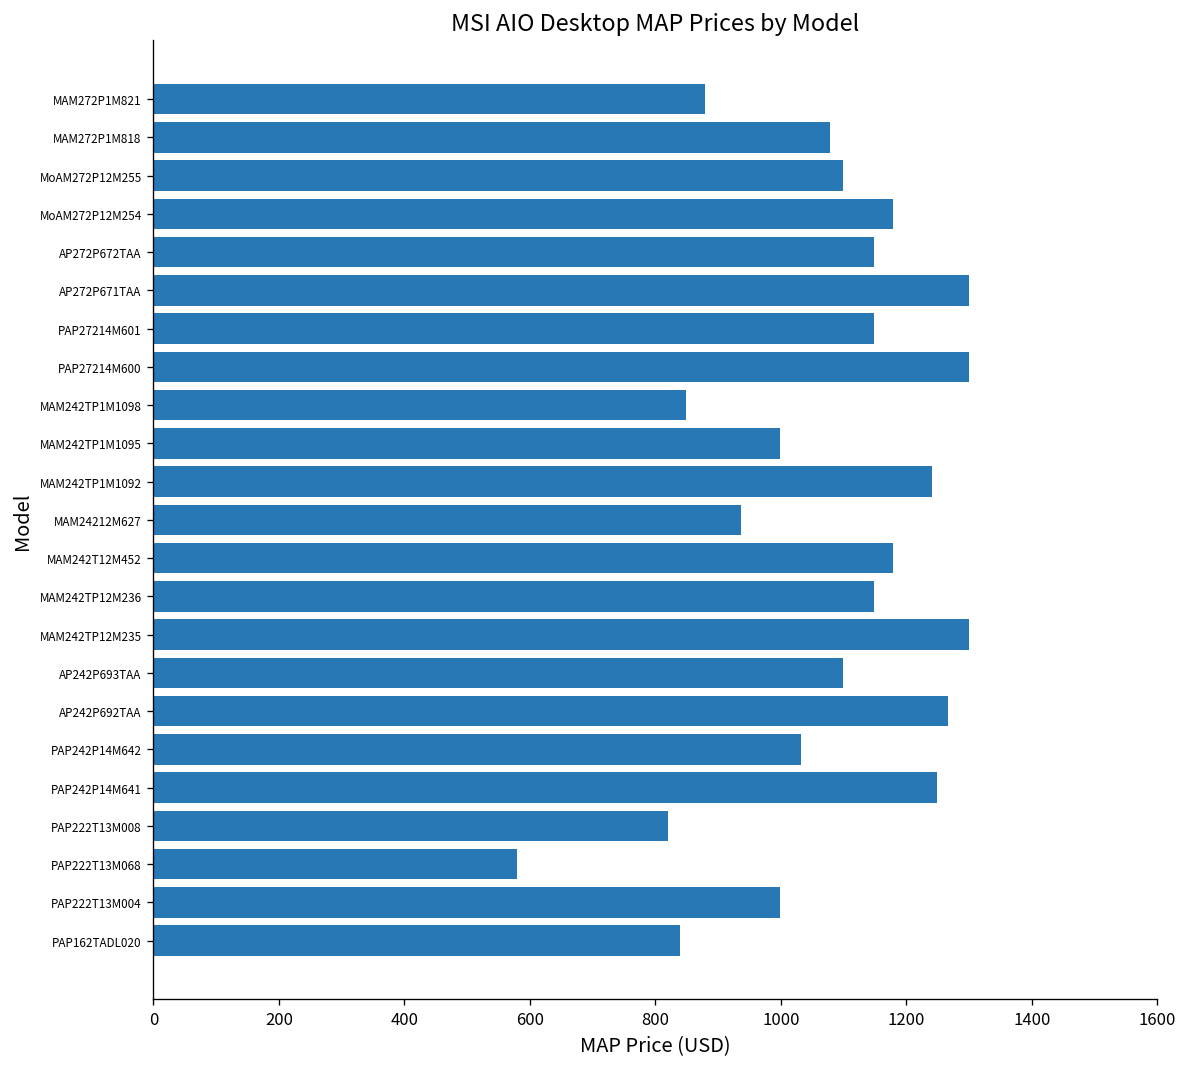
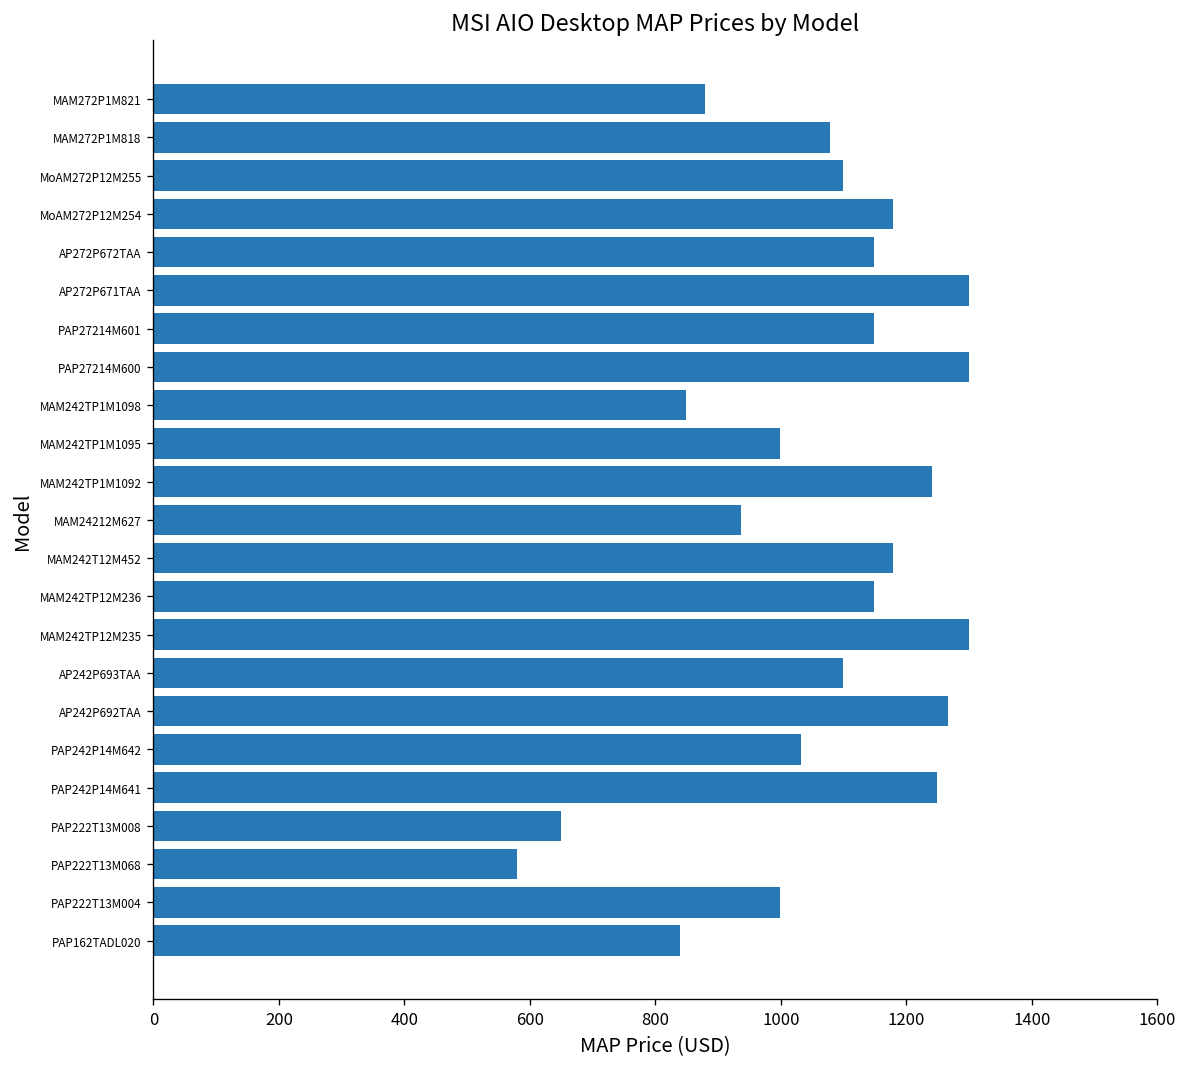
PAP222T13M008: 820 -> 650
